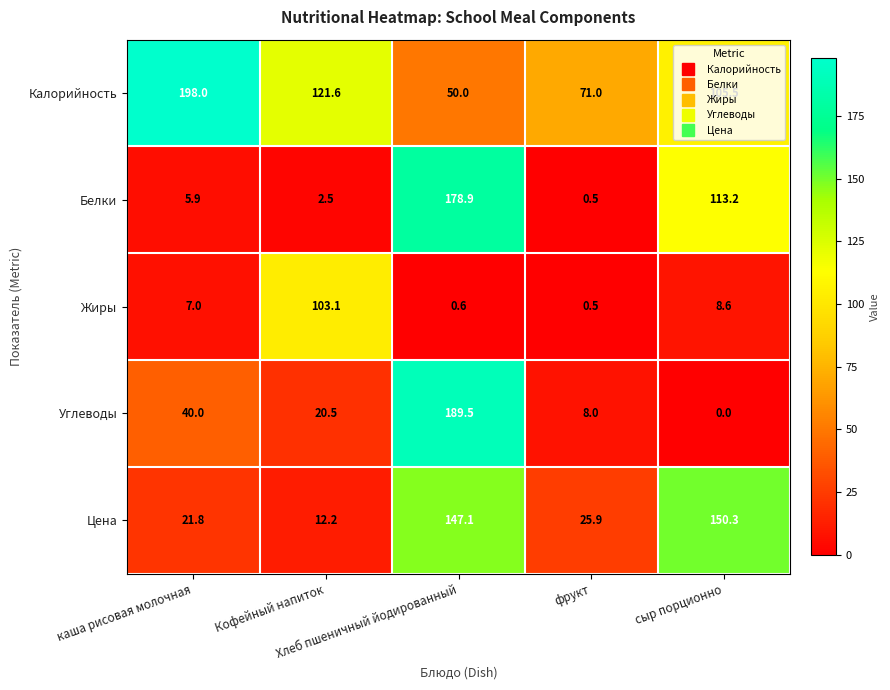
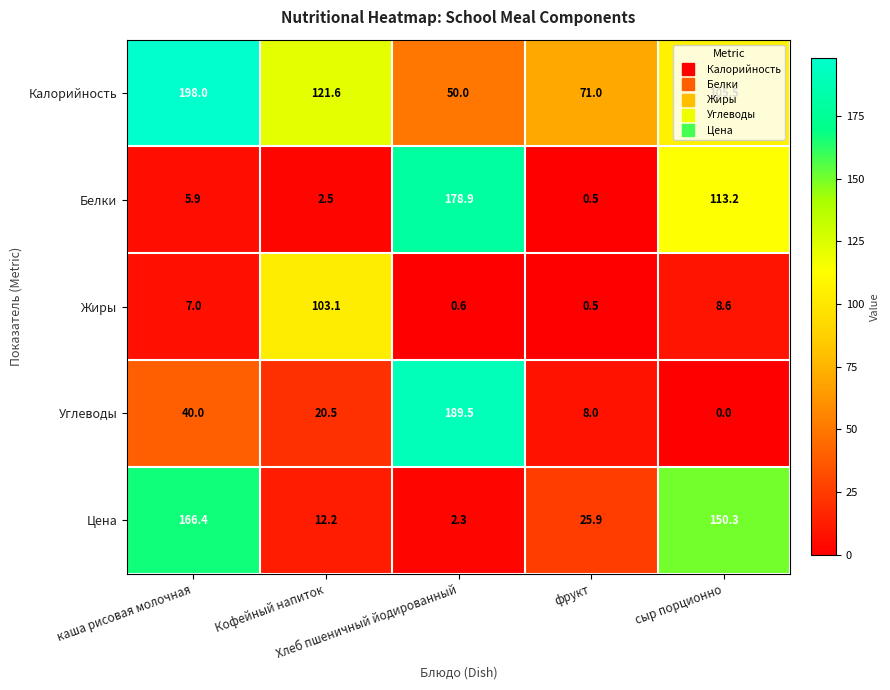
Цена, каша рисовая молочная: 21.8 -> 166.4
Цена, Хлеб пшеничный йодированный: 147.1 -> 2.3
